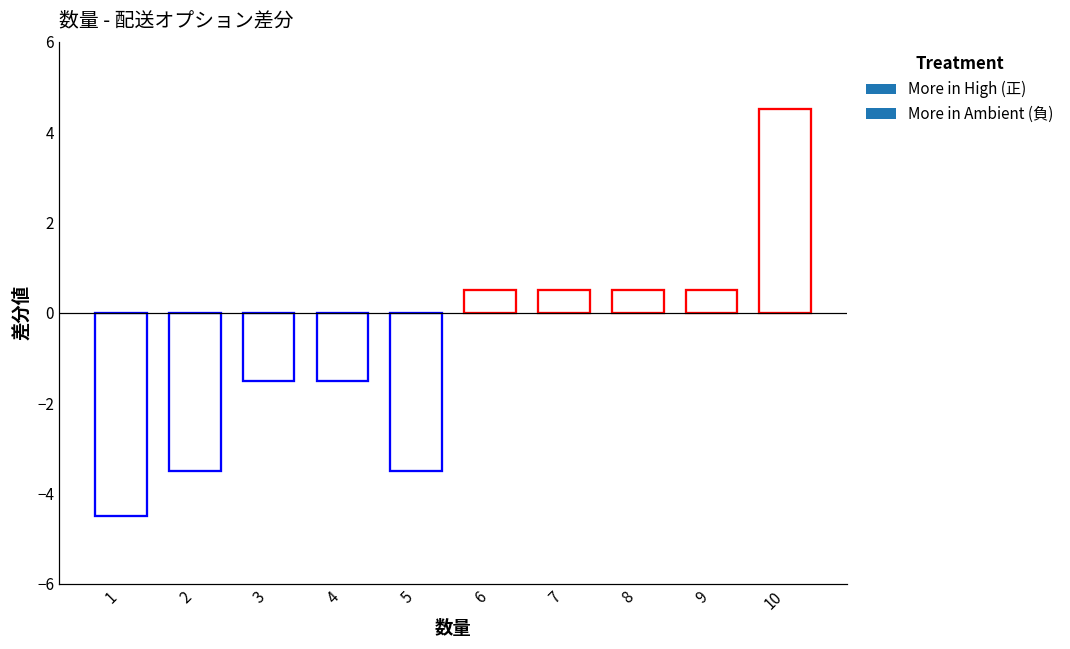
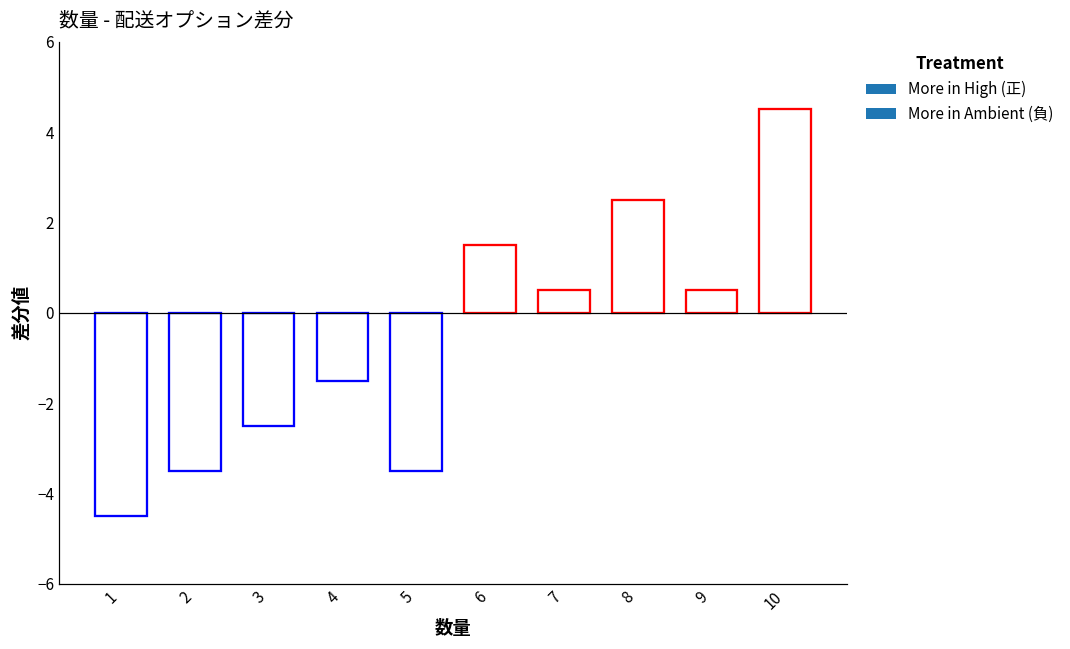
3: -1.5 -> -2.5
6: 0.5 -> 1.5
8: 0.5 -> 2.5
